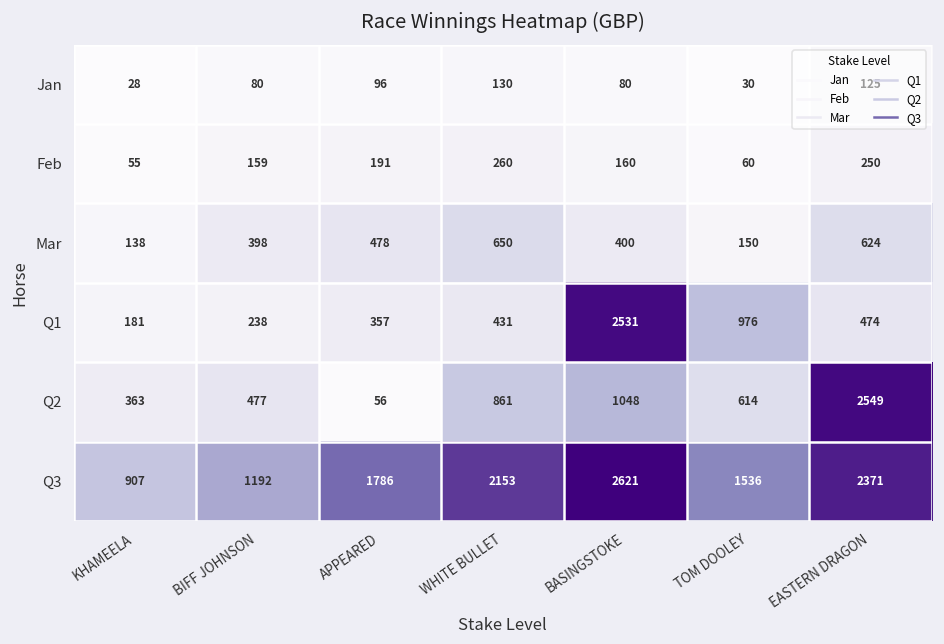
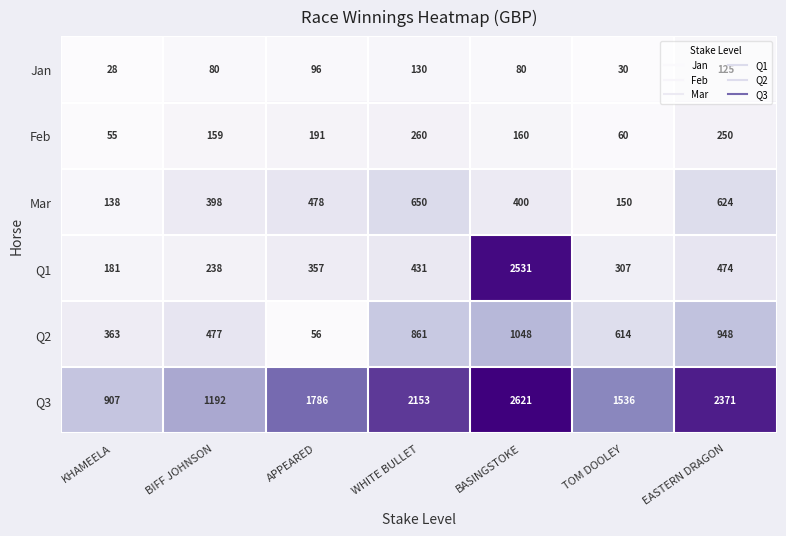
Q1, TOM DOOLEY: 976 -> 307
Q2, EASTERN DRAGON: 2549 -> 948
